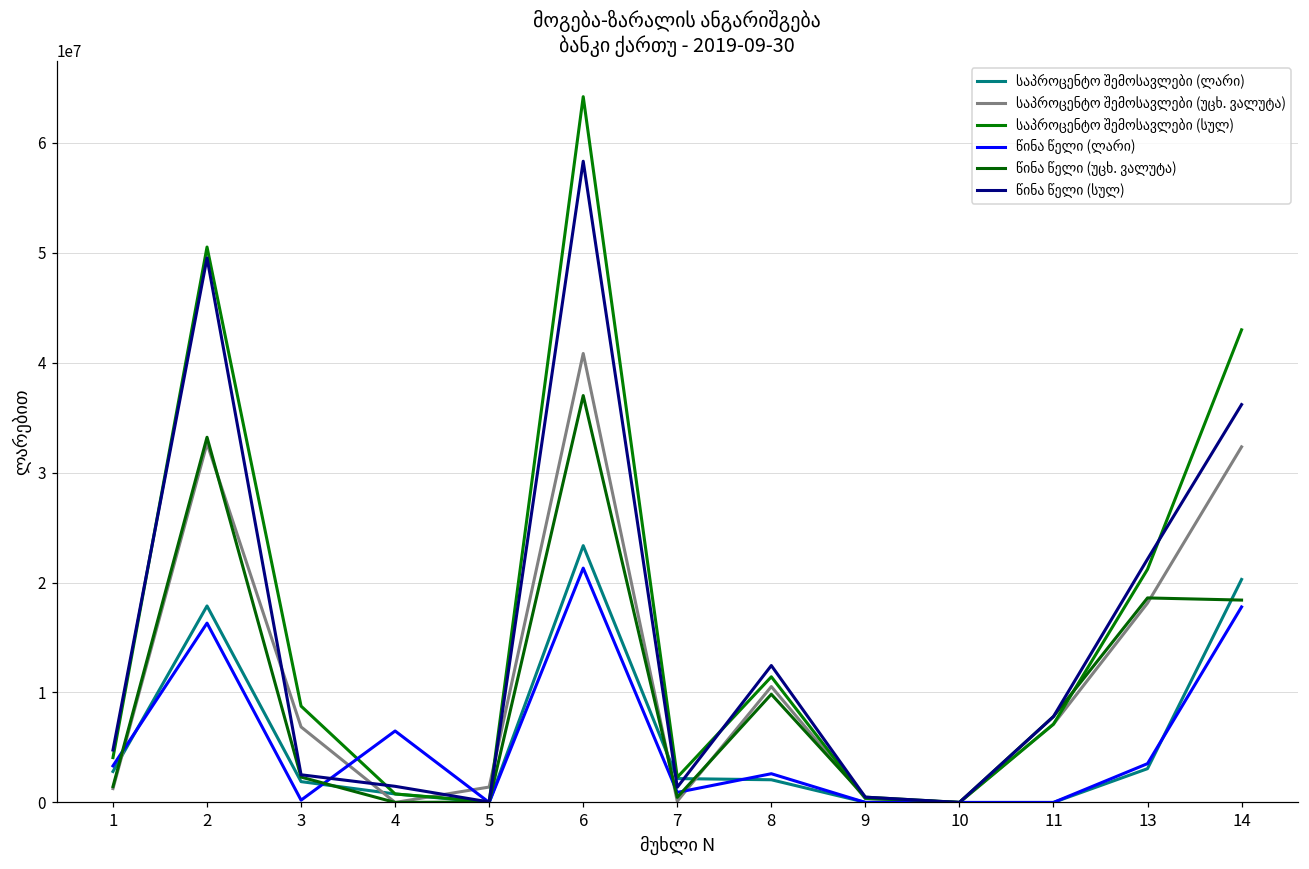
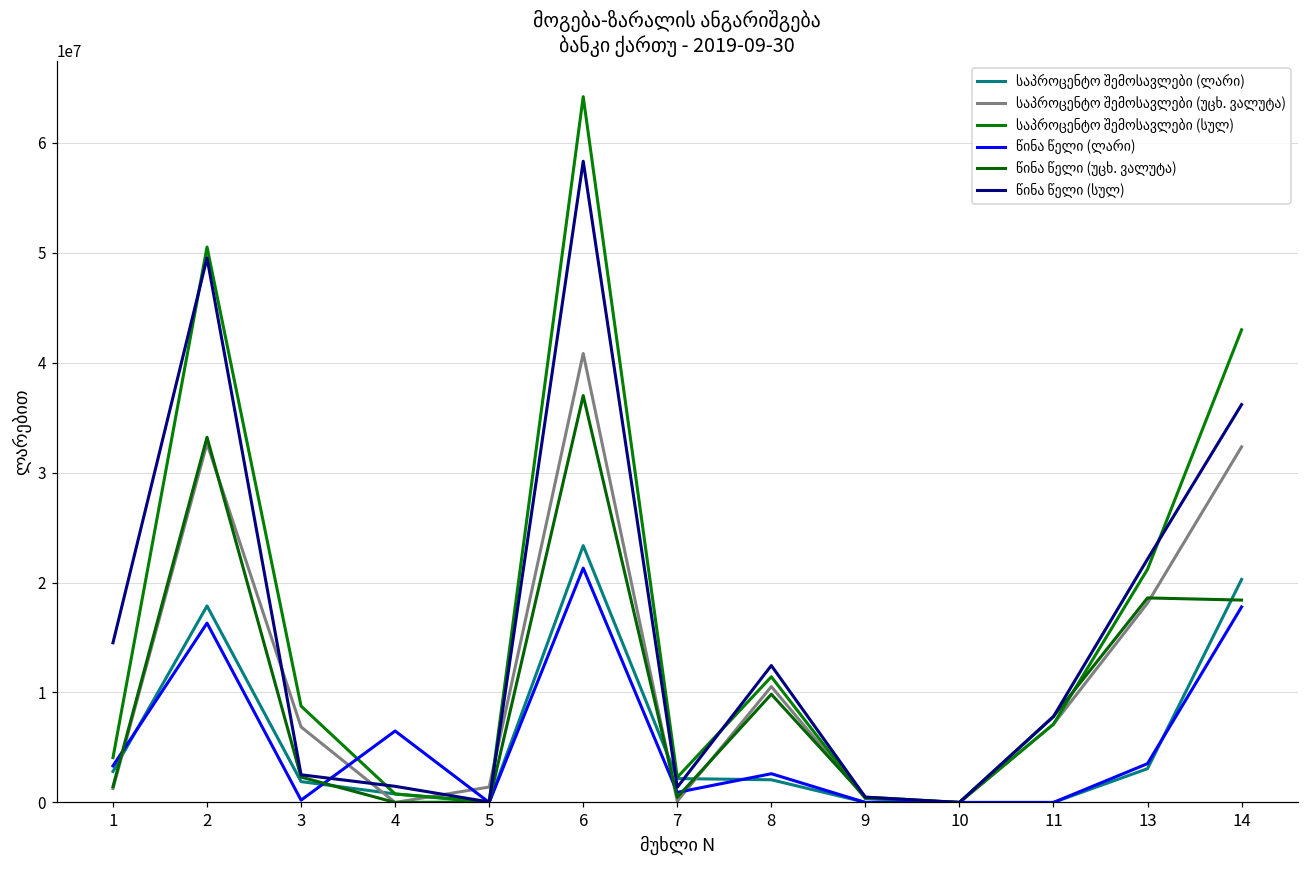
წინა წელი (სულ), 1: 5000000 -> 15000000
